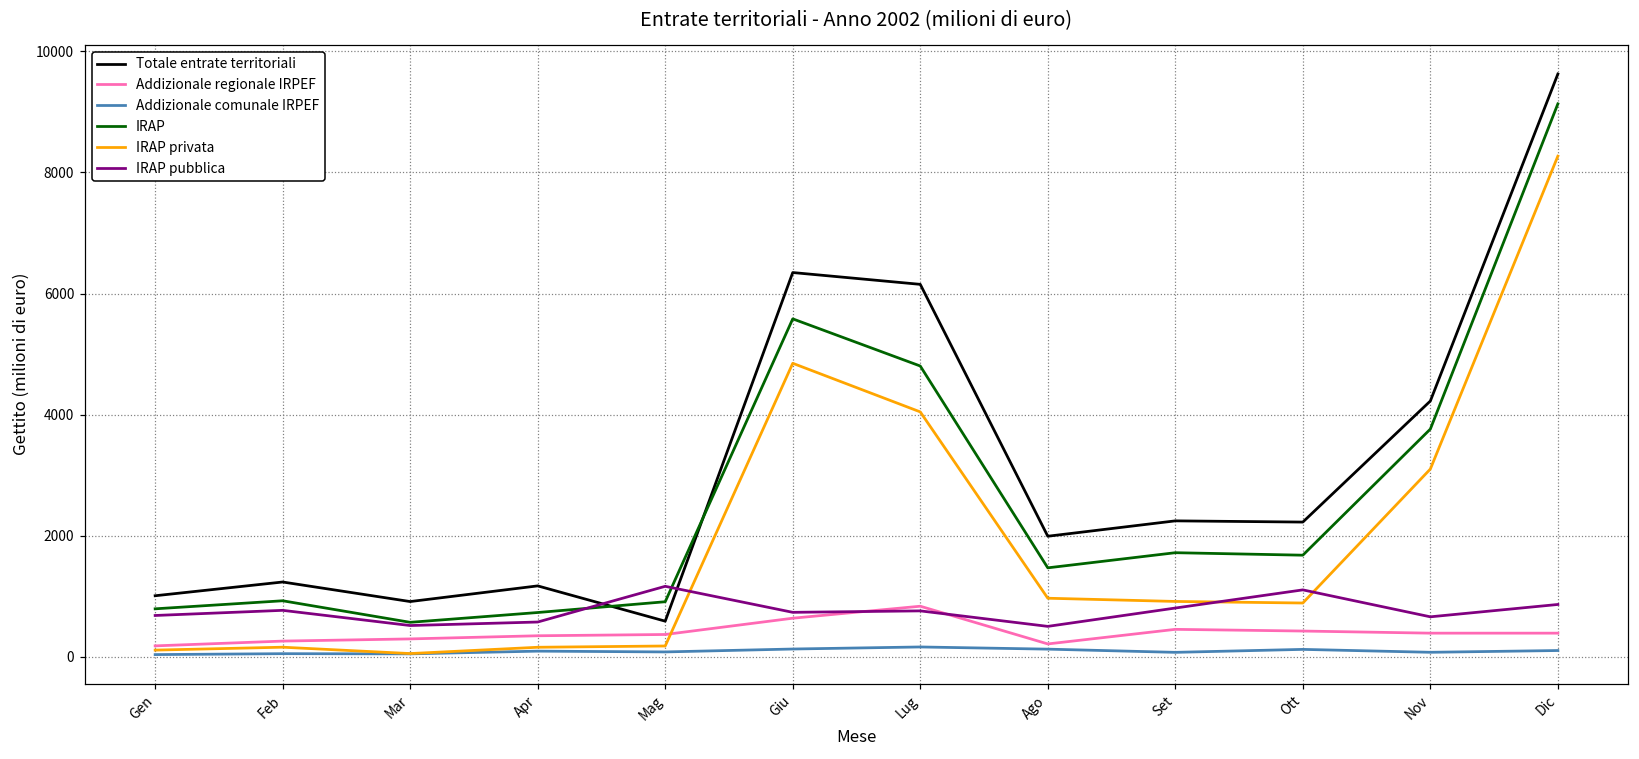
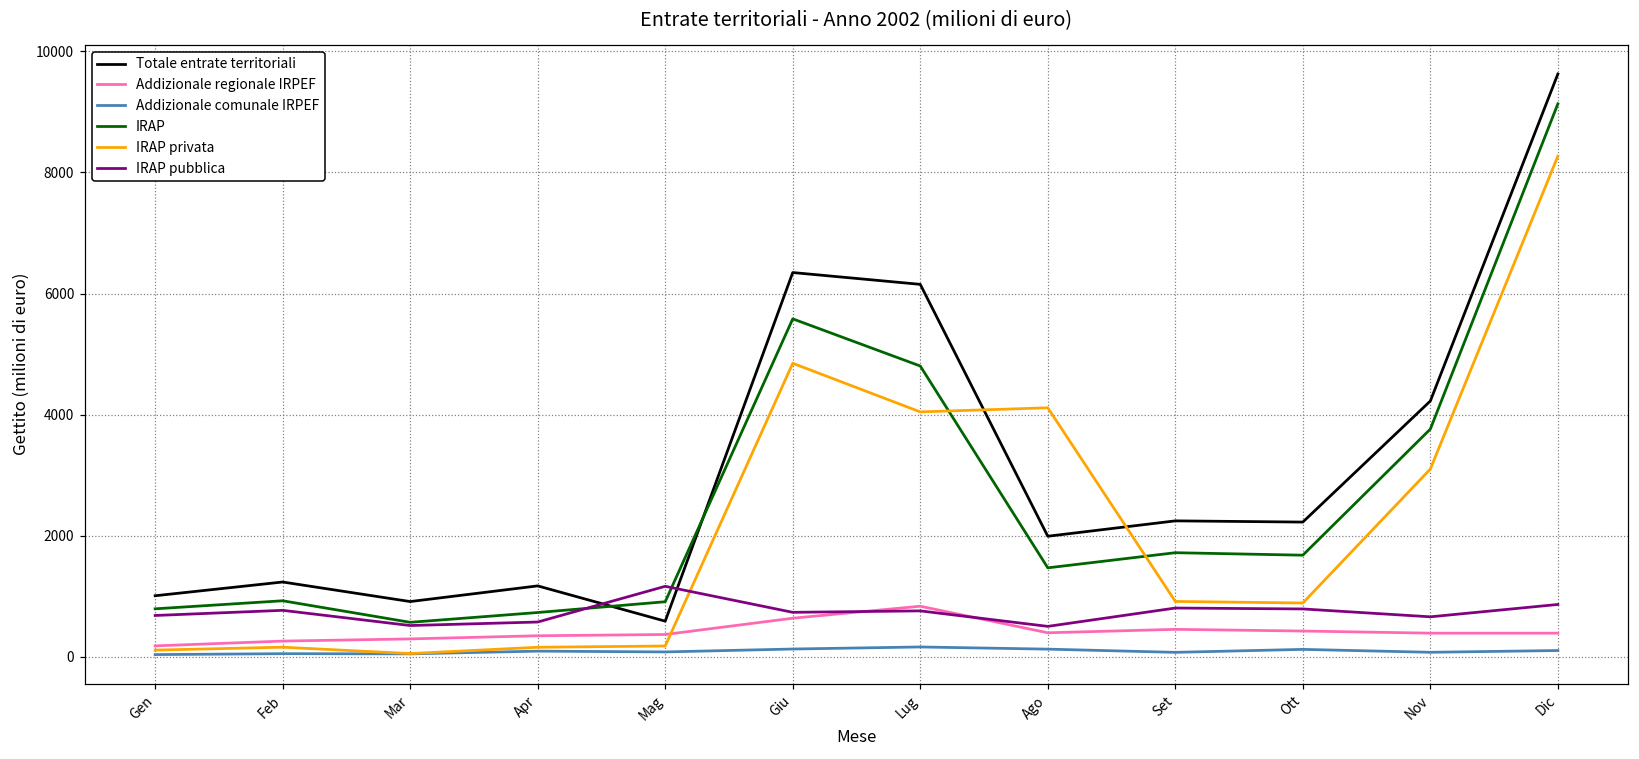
Addizionale regionale IRPEF, Ago: 200 -> 400
IRAP privata, Ago: 1000 -> 4100
IRAP pubblica, Ott: 1100 -> 800
